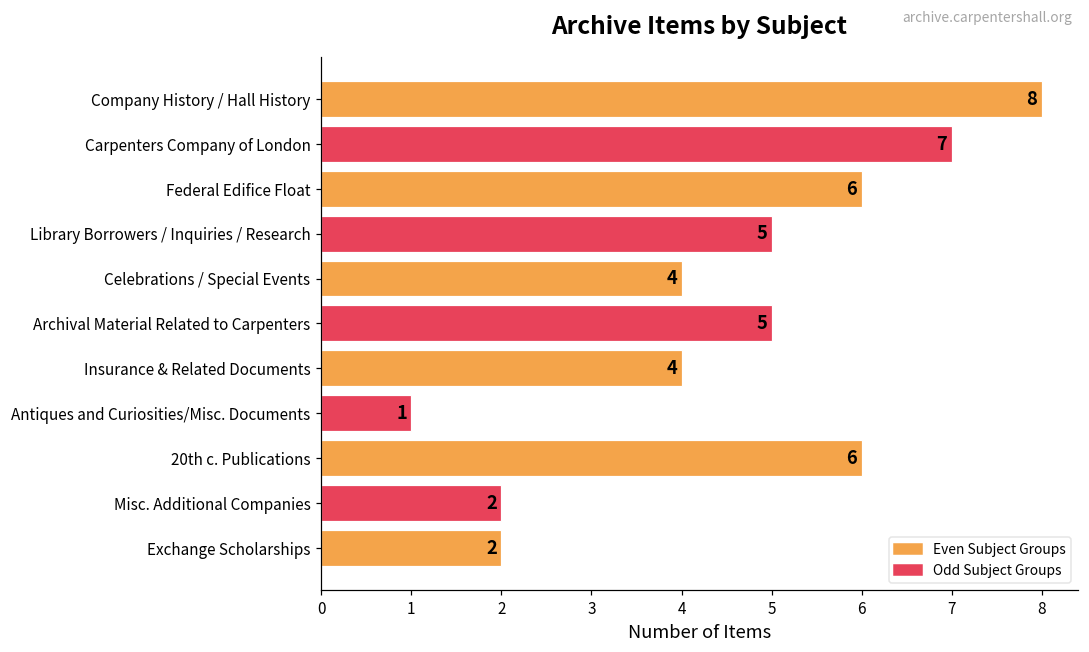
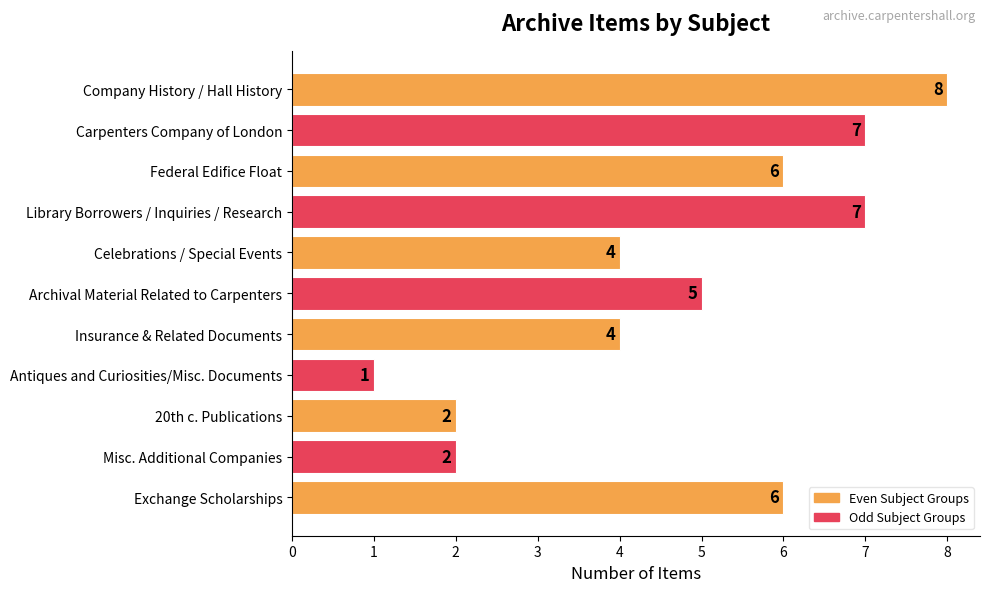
Library Borrowers / Inquiries / Research: 5 -> 7
20th c. Publications: 6 -> 2
Exchange Scholarships: 2 -> 6
